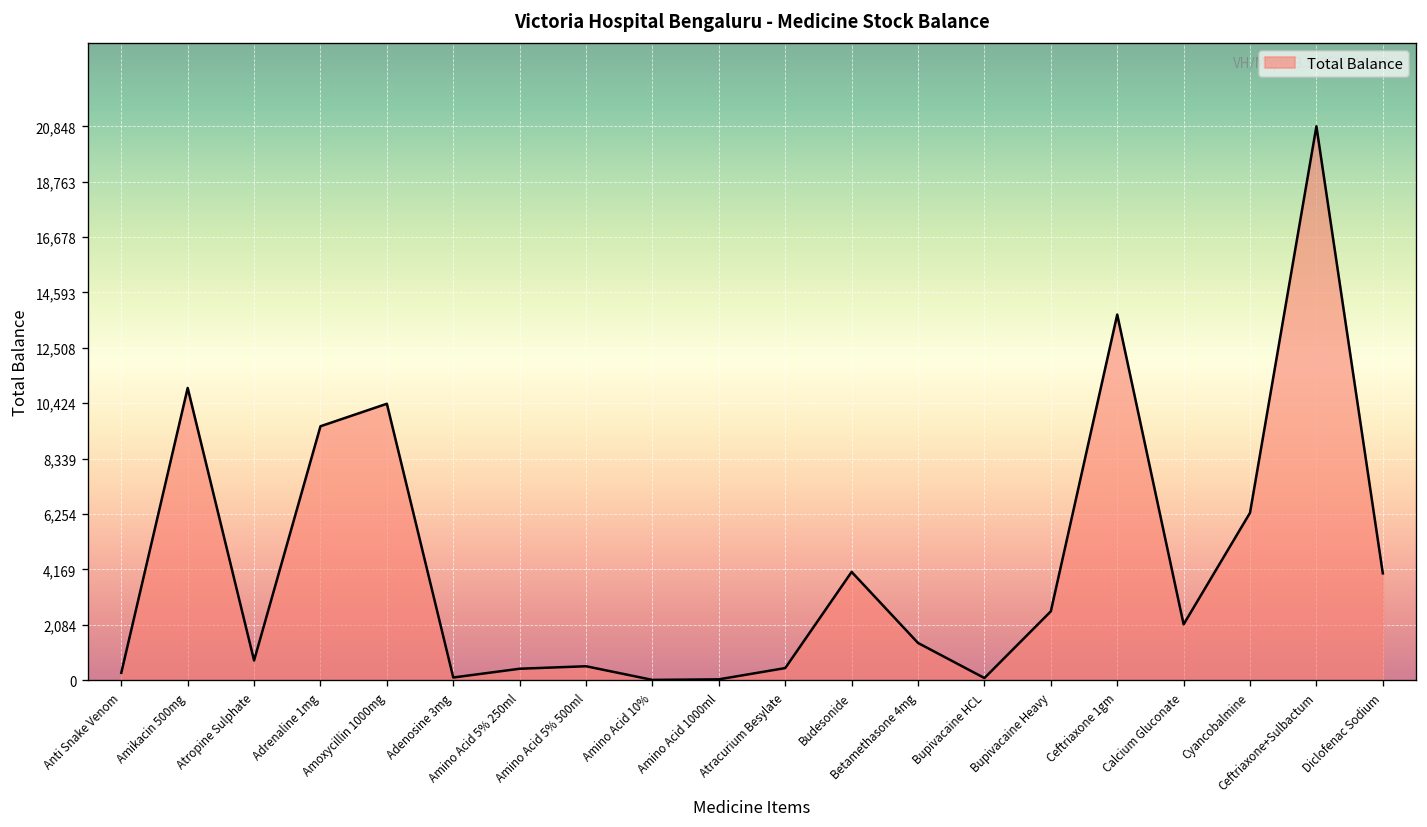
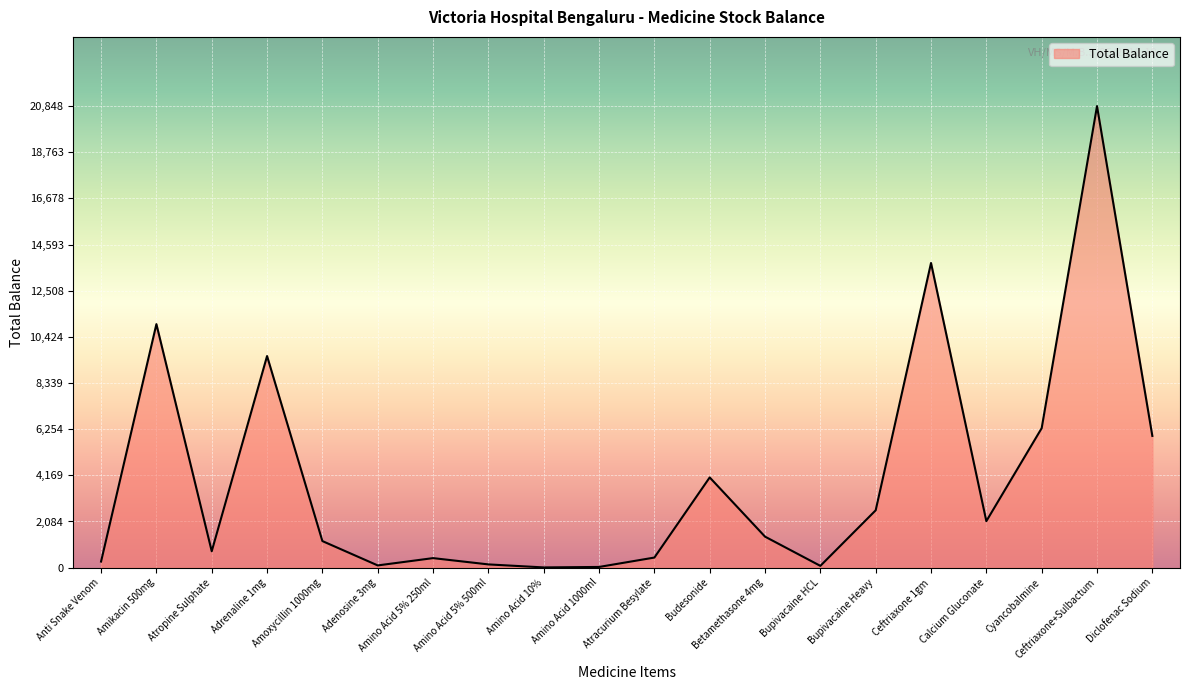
Amoxycillin 1000mg: 10,400 -> 1,200
Amino Acid 5% 500ml: 500 -> 100
Diclofenac Sodium: 4,000 -> 6,000
